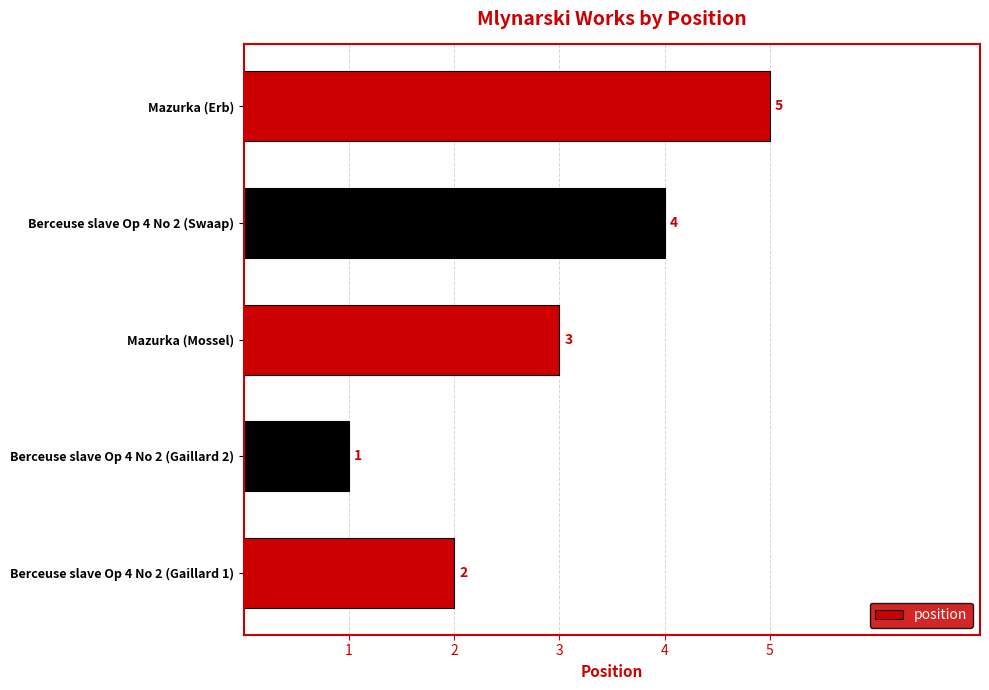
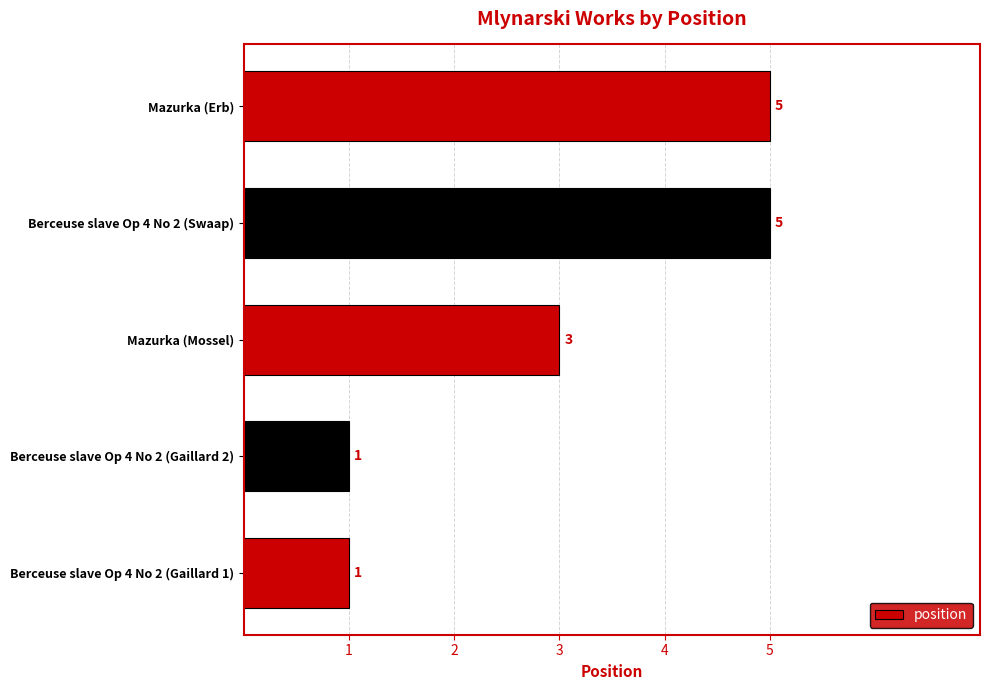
Berceuse slave Op 4 No 2 (Swaap): 4 -> 5
Berceuse slave Op 4 No 2 (Gaillard 1): 2 -> 1
